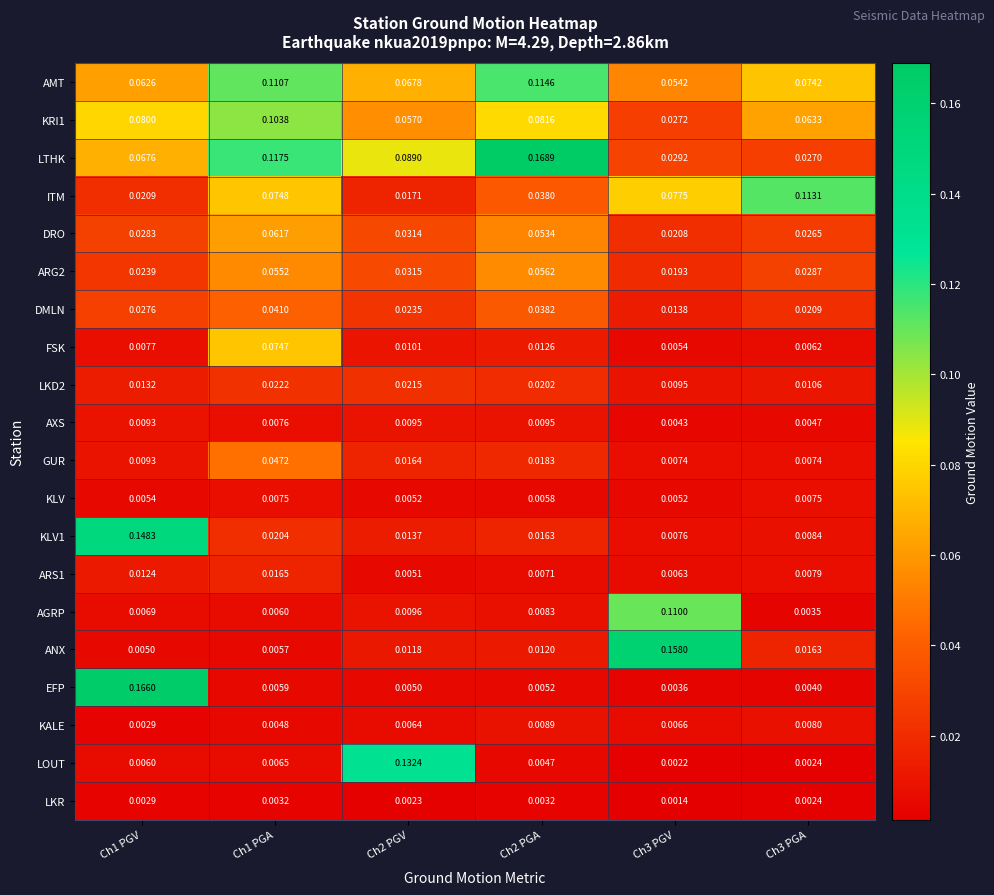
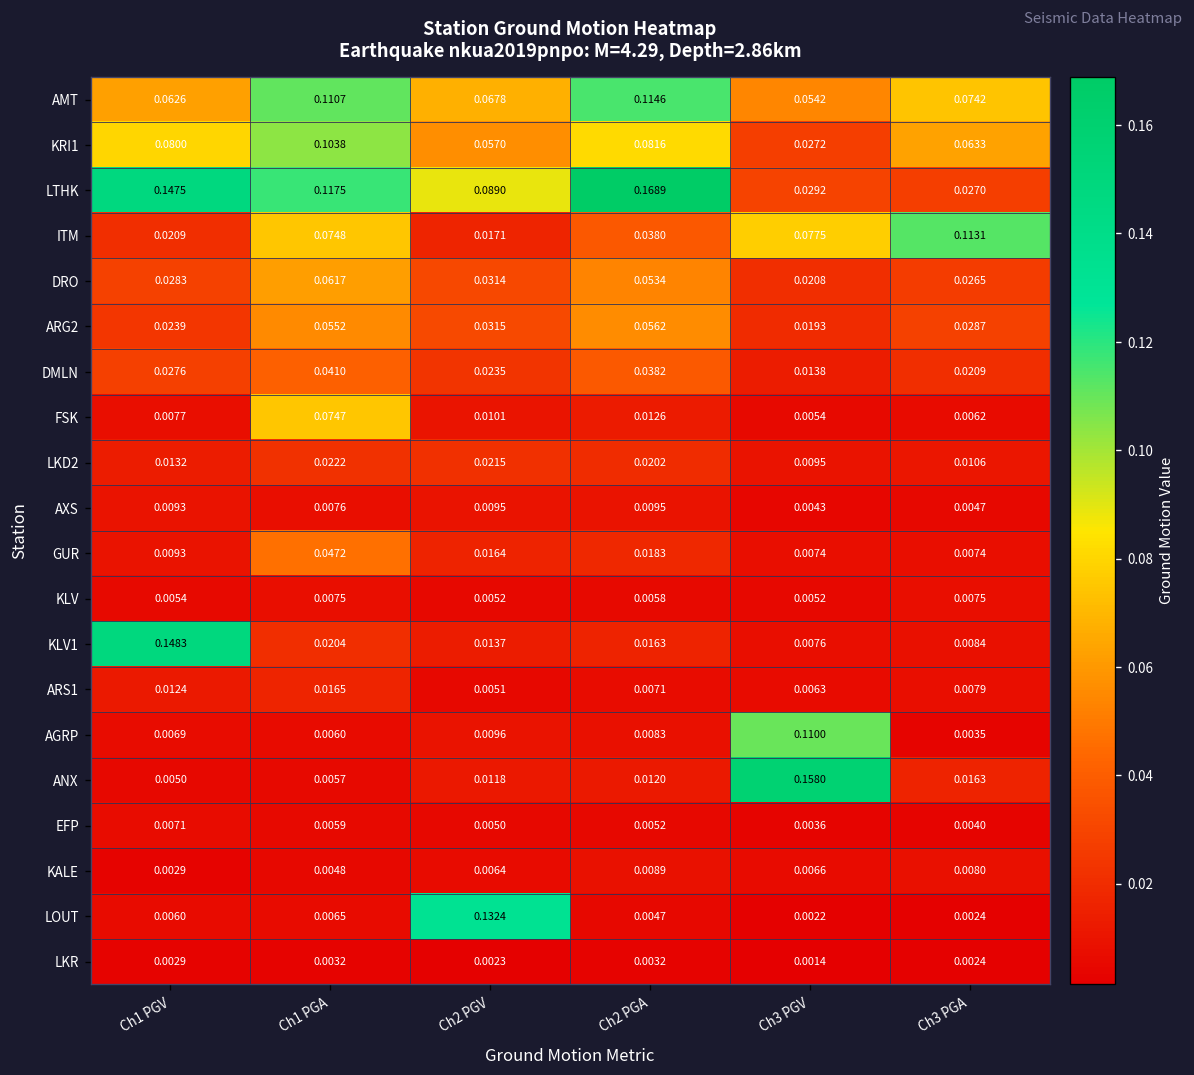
LTHK, Ch1 PGV: 0.0676 -> 0.1475
EFP, Ch1 PGV: 0.1660 -> 0.0071
